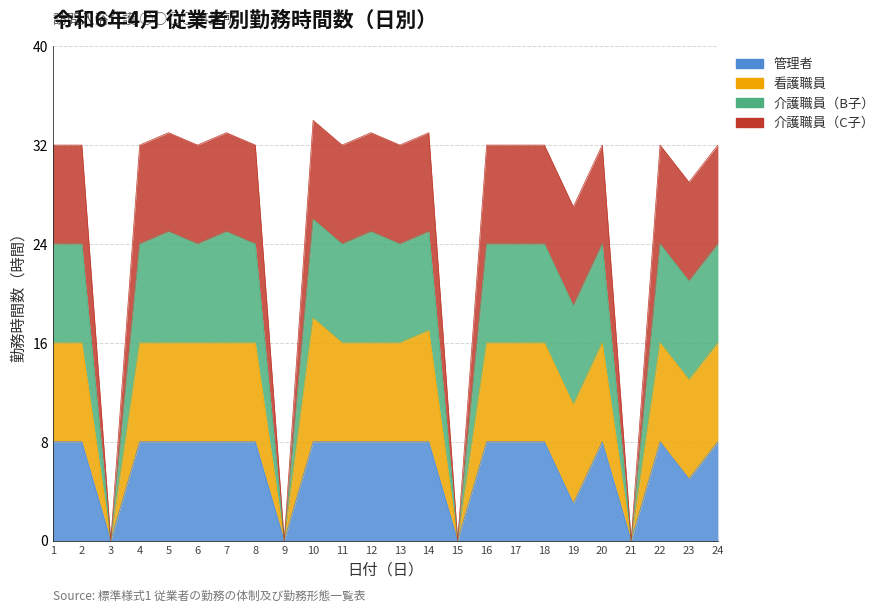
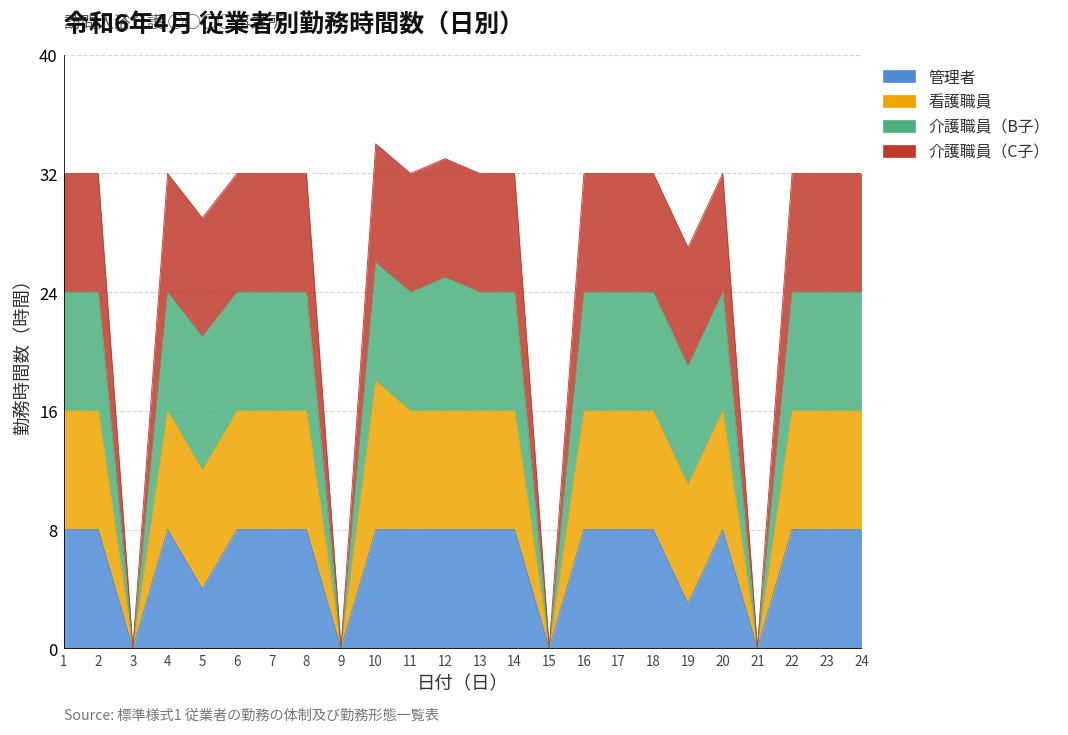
管理者, 5: 8 -> 4
介護職員（B子）, 7: 9 -> 8
看護職員, 14: 9 -> 8
管理者, 23: 5 -> 8
